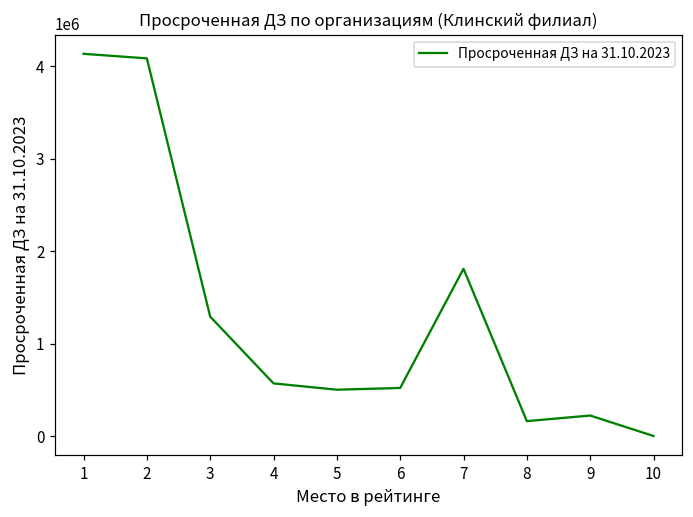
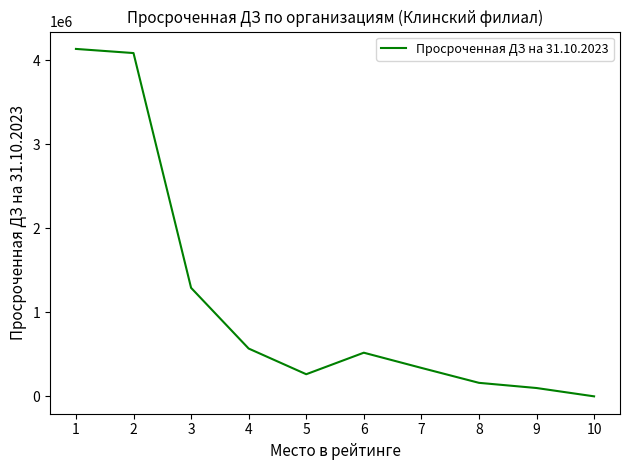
5: 500000 -> 300000
7: 1800000 -> 300000
9: 200000 -> 100000
